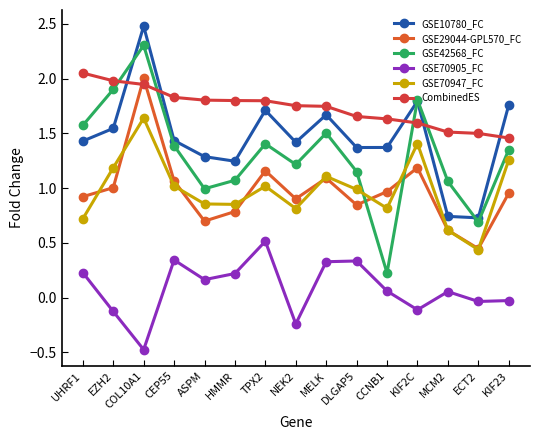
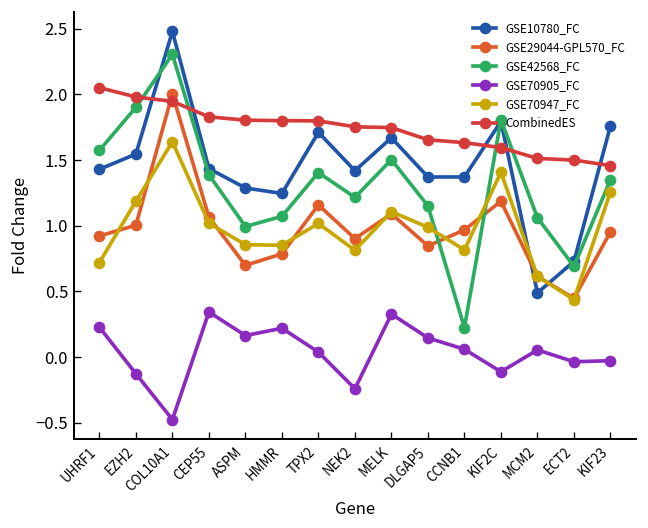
GSE70905_FC, TPX2: 0.52 -> 0.04
GSE70905_FC, DLGAP5: 0.34 -> 0.15
GSE10780_FC, MCM2: 0.74 -> 0.49
